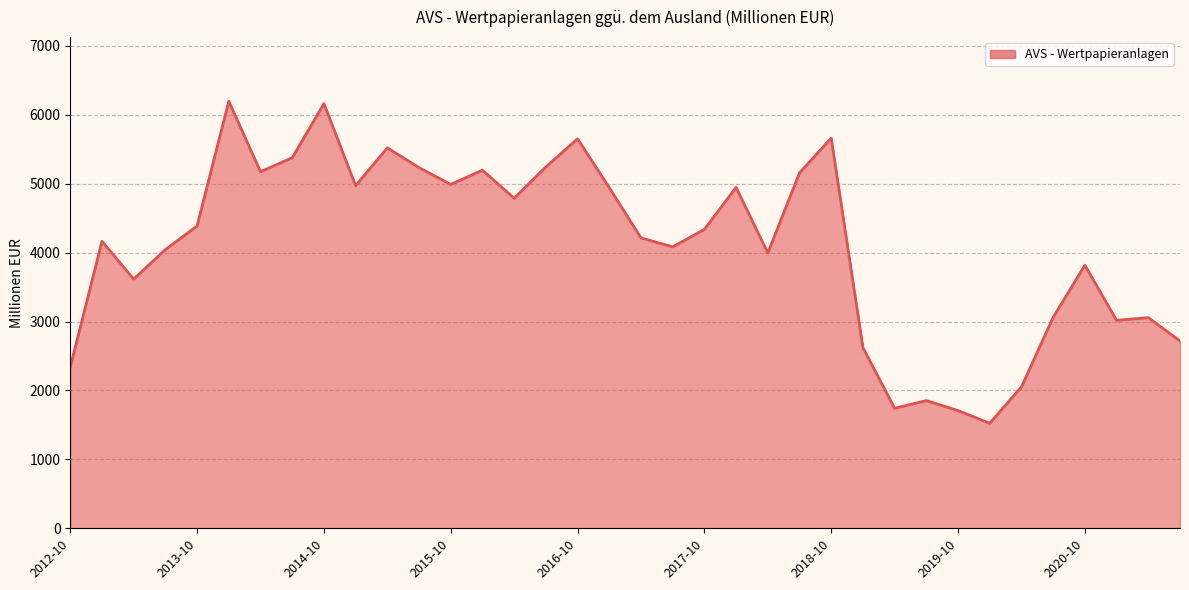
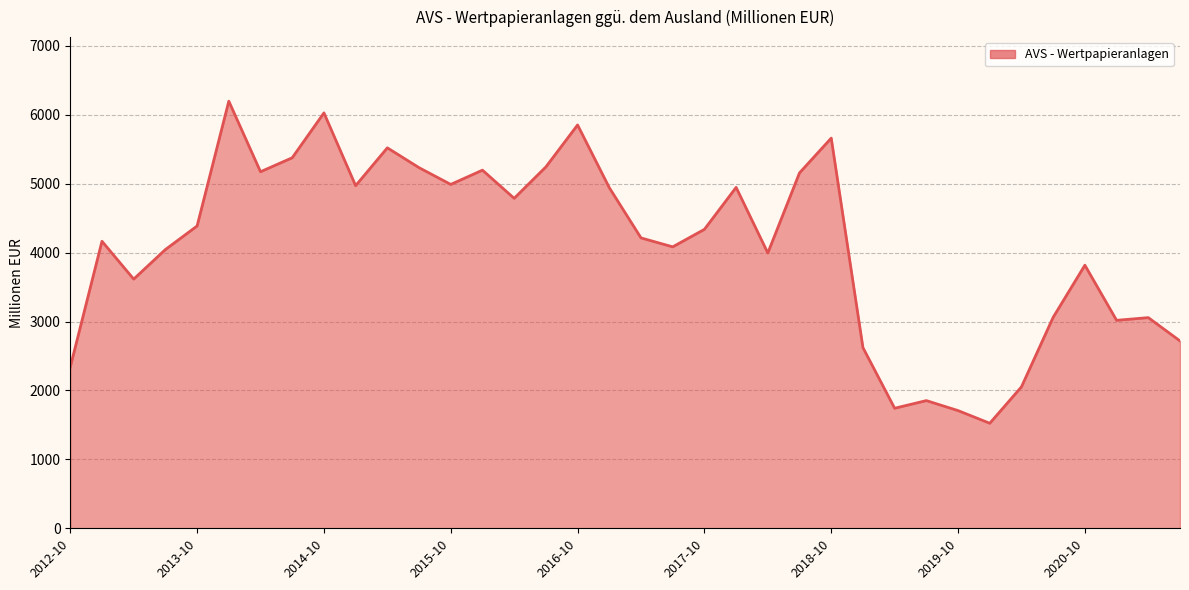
2014-10: 6200 -> 6000
2016-10: 5700 -> 5900
